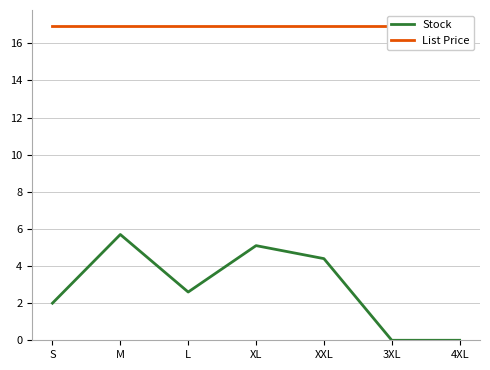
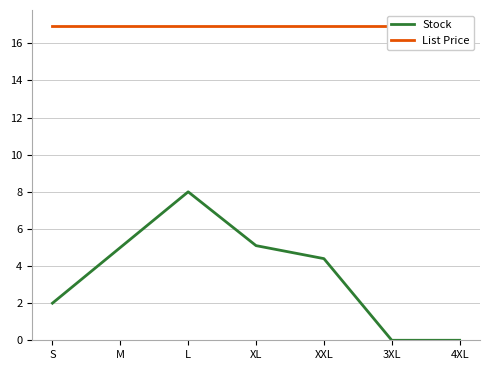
Stock, M: 5.7 -> 5.0
Stock, L: 2.6 -> 8.0
